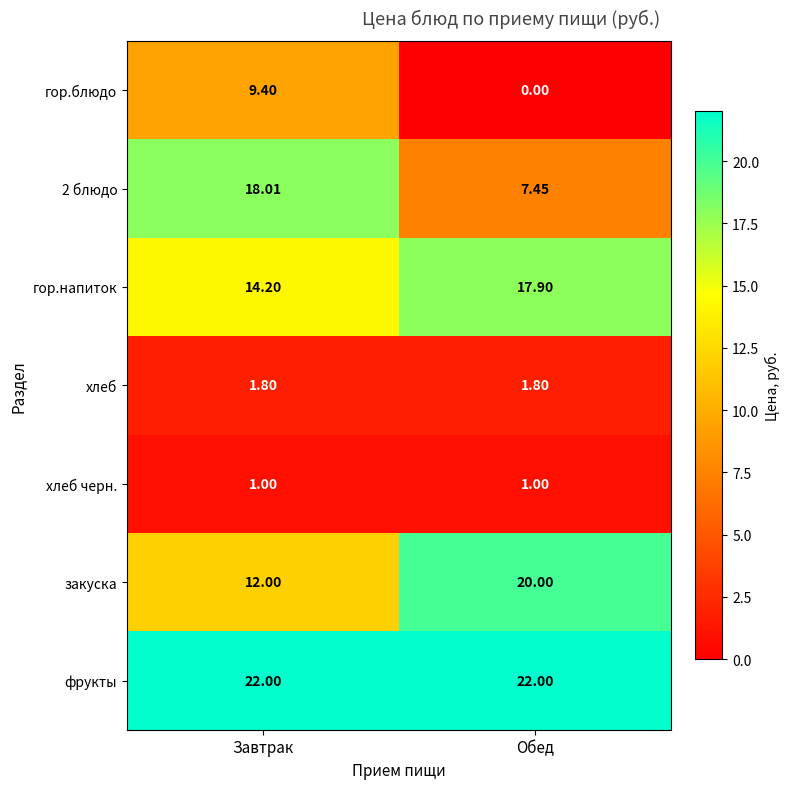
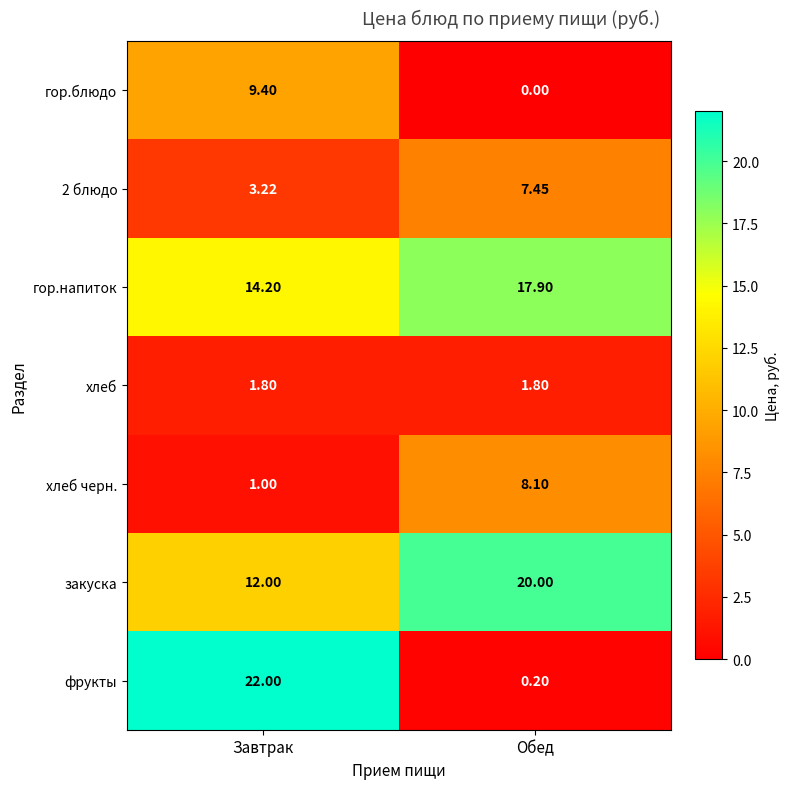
2 блюдо, Завтрак: 18.01 -> 3.22
хлеб черн., Обед: 1.00 -> 8.10
фрукты, Обед: 22.00 -> 0.20
